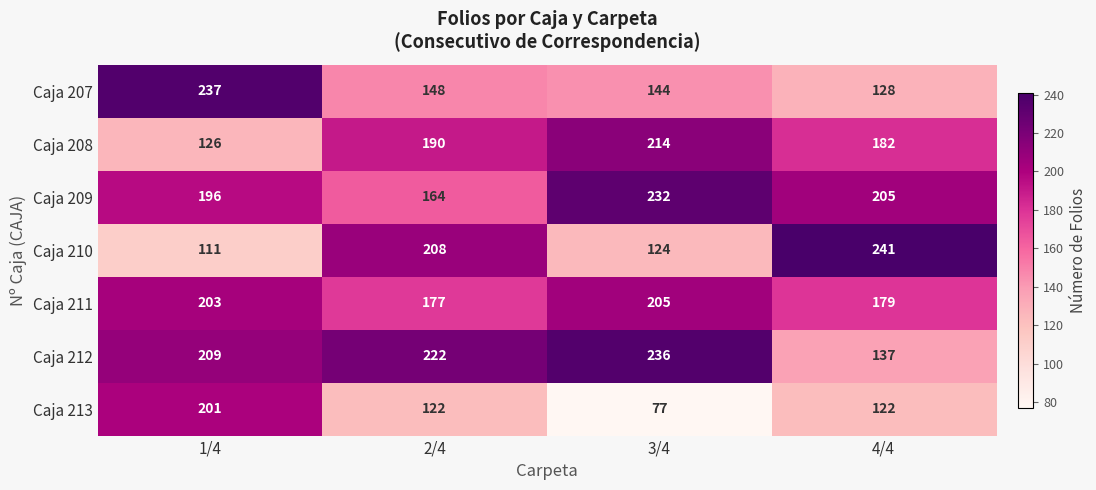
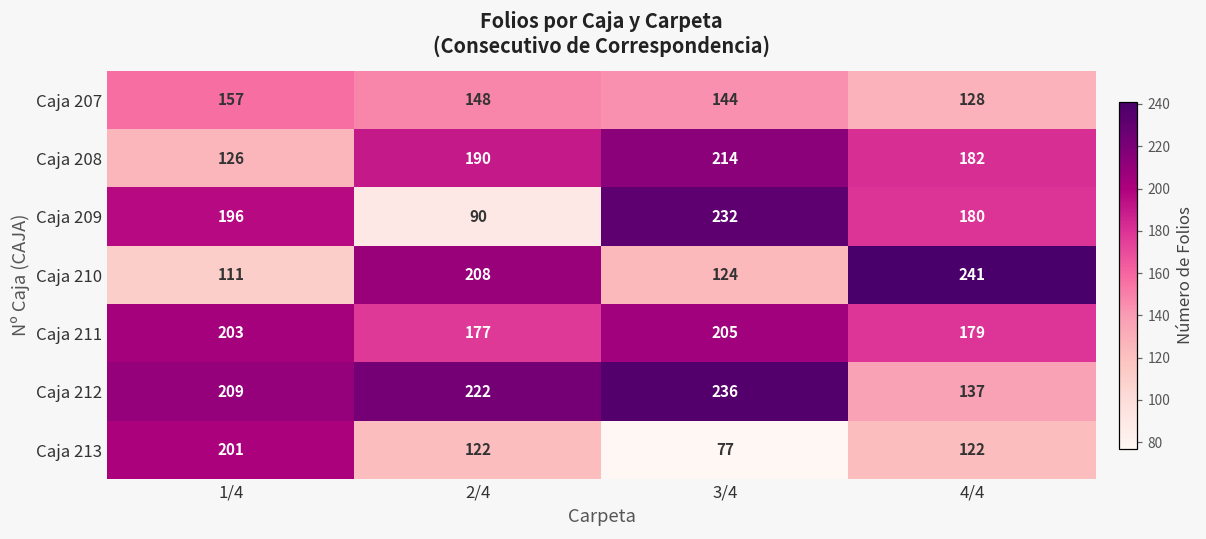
Caja 207, 1/4: 237 -> 157
Caja 209, 2/4: 164 -> 90
Caja 209, 4/4: 205 -> 180
